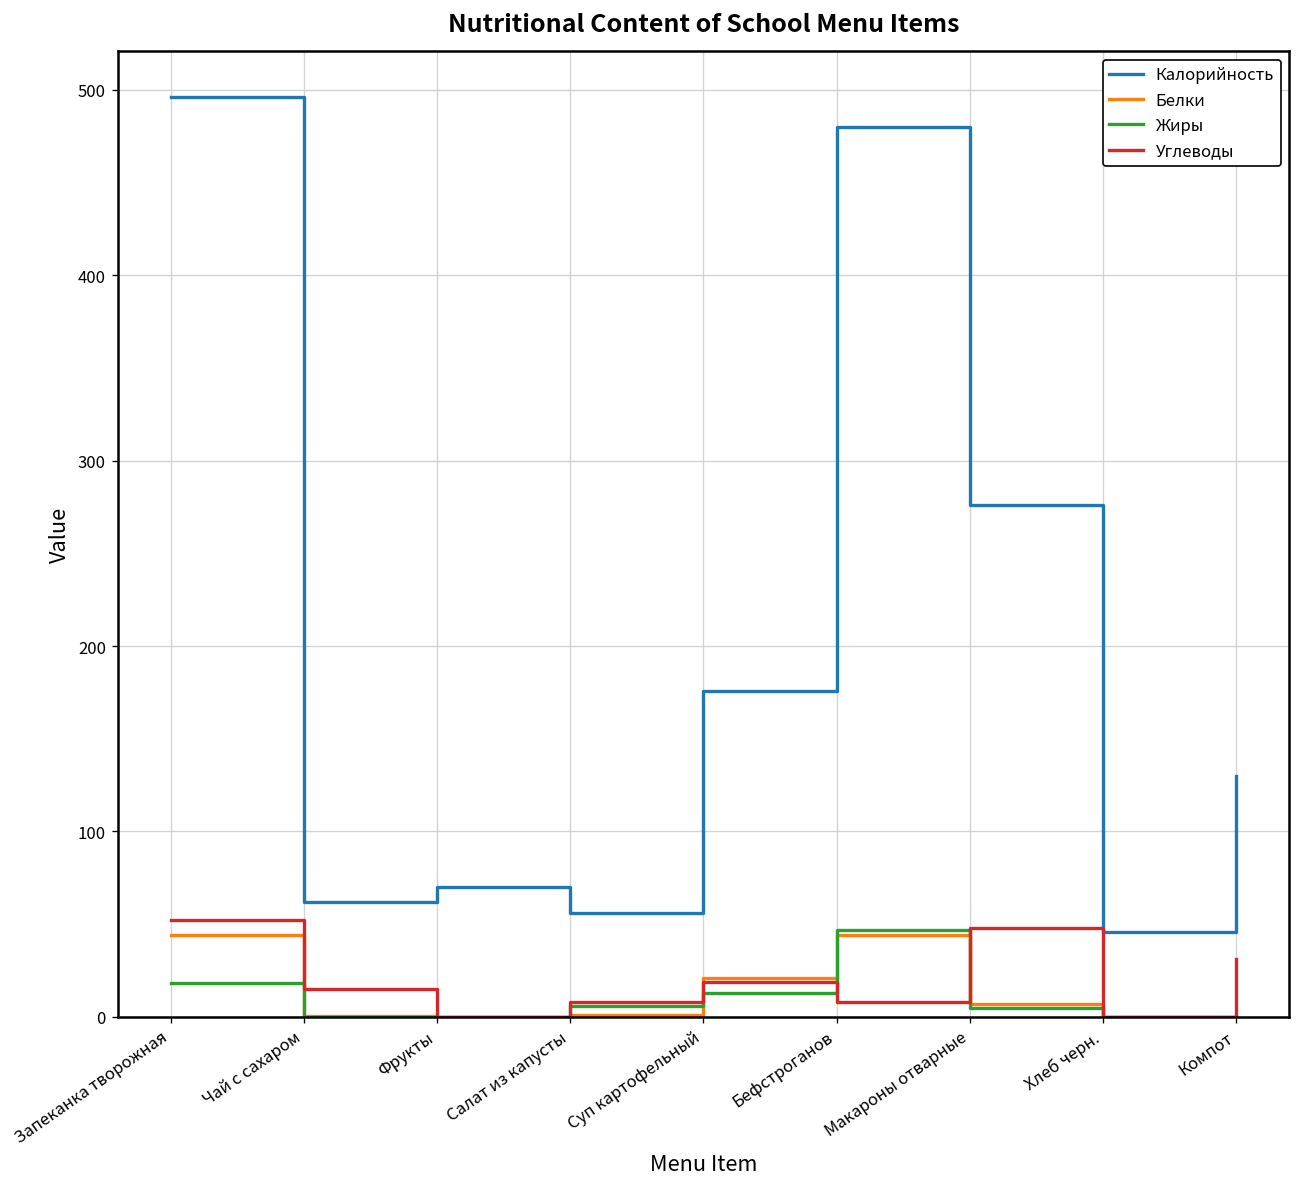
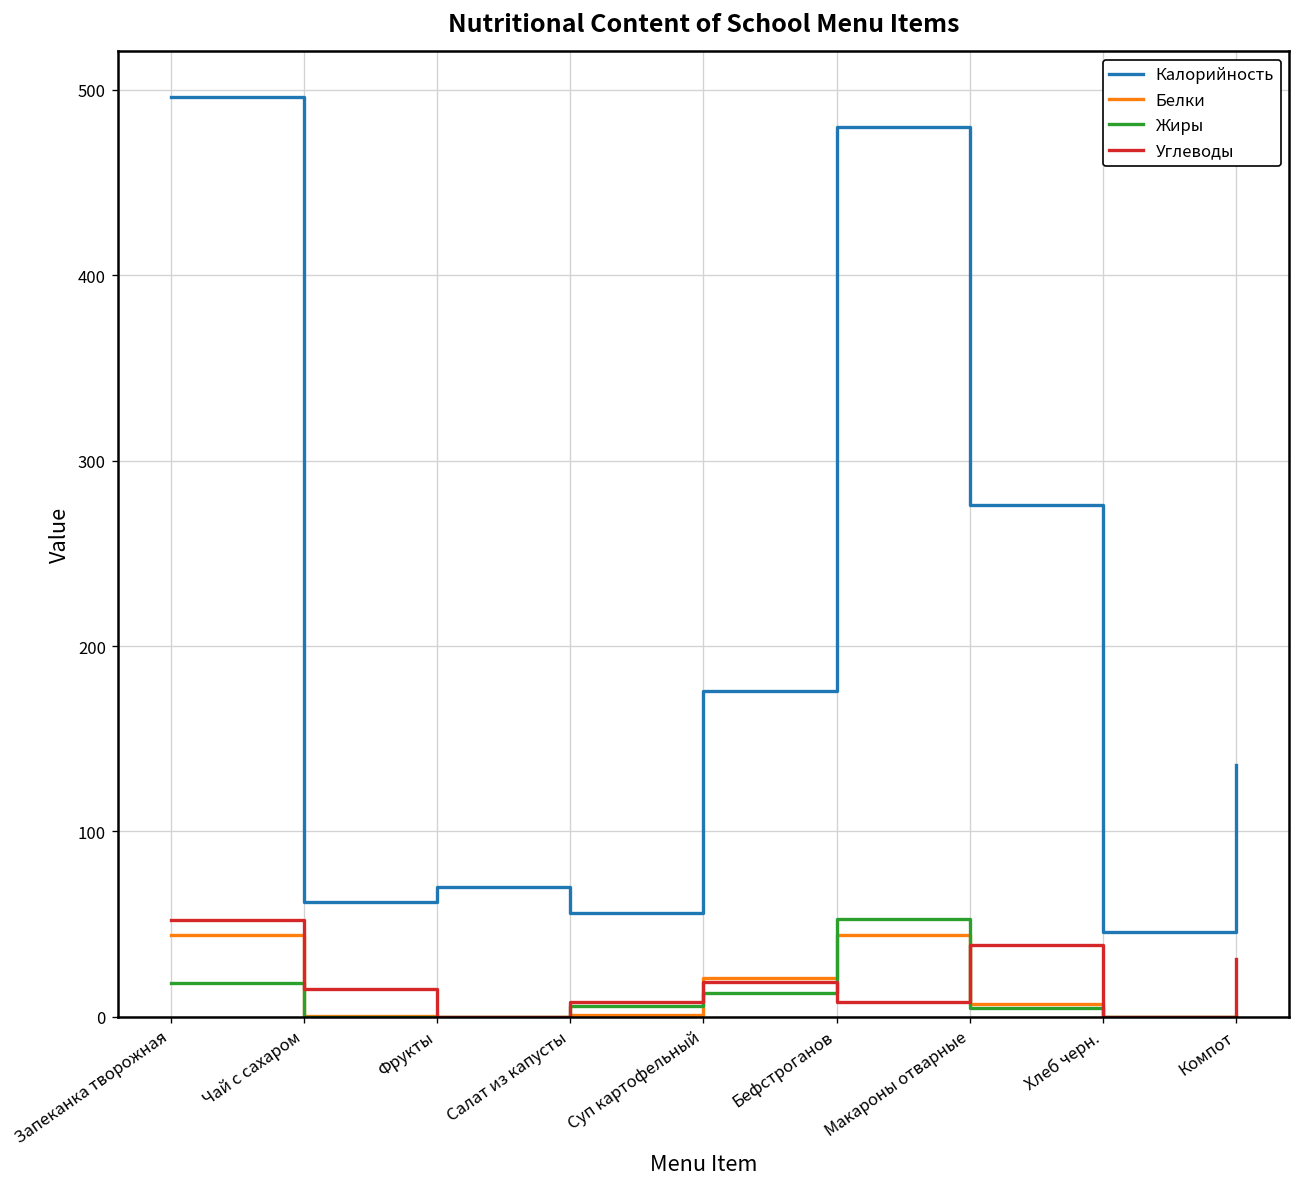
Жиры, Бефстроганов: 47 -> 53
Углеводы, Макароны отварные: 48 -> 39
Калорийность, Компот: 130 -> 136
